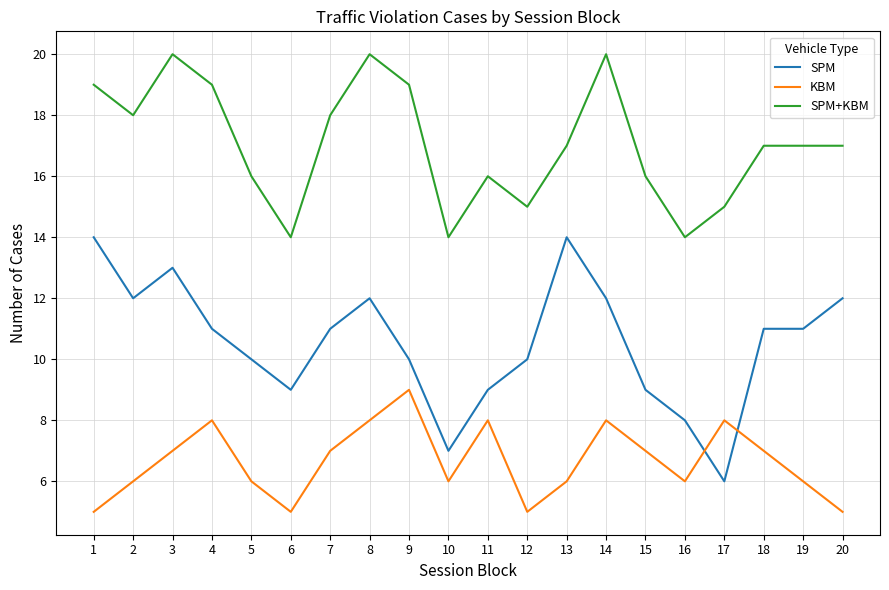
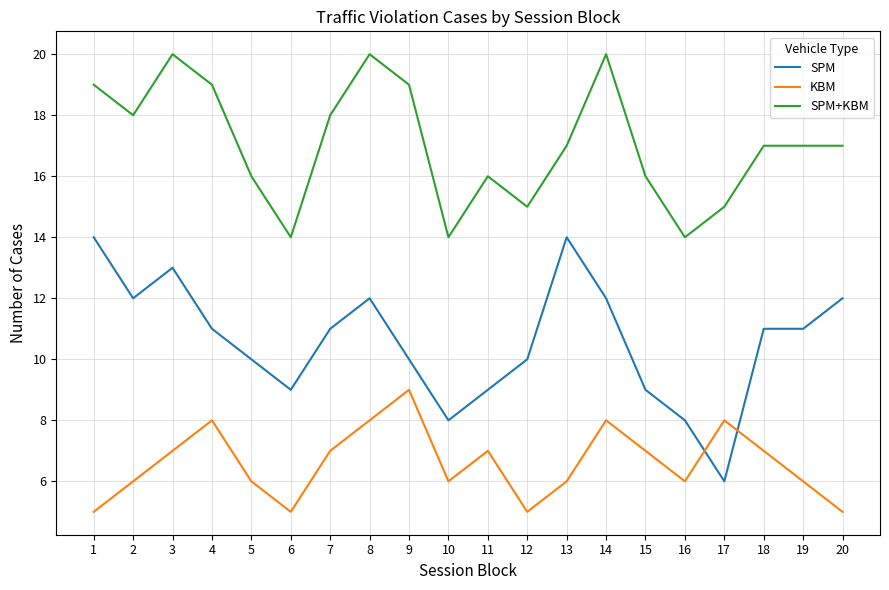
SPM, 10: 7 -> 8
KBM, 11: 8 -> 7
